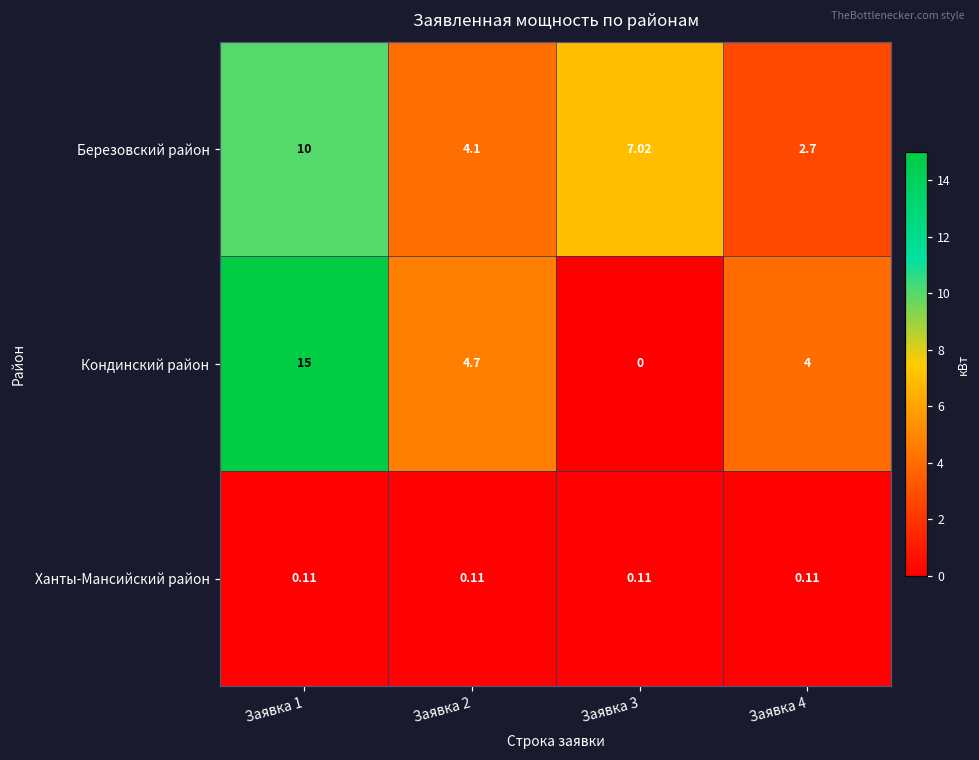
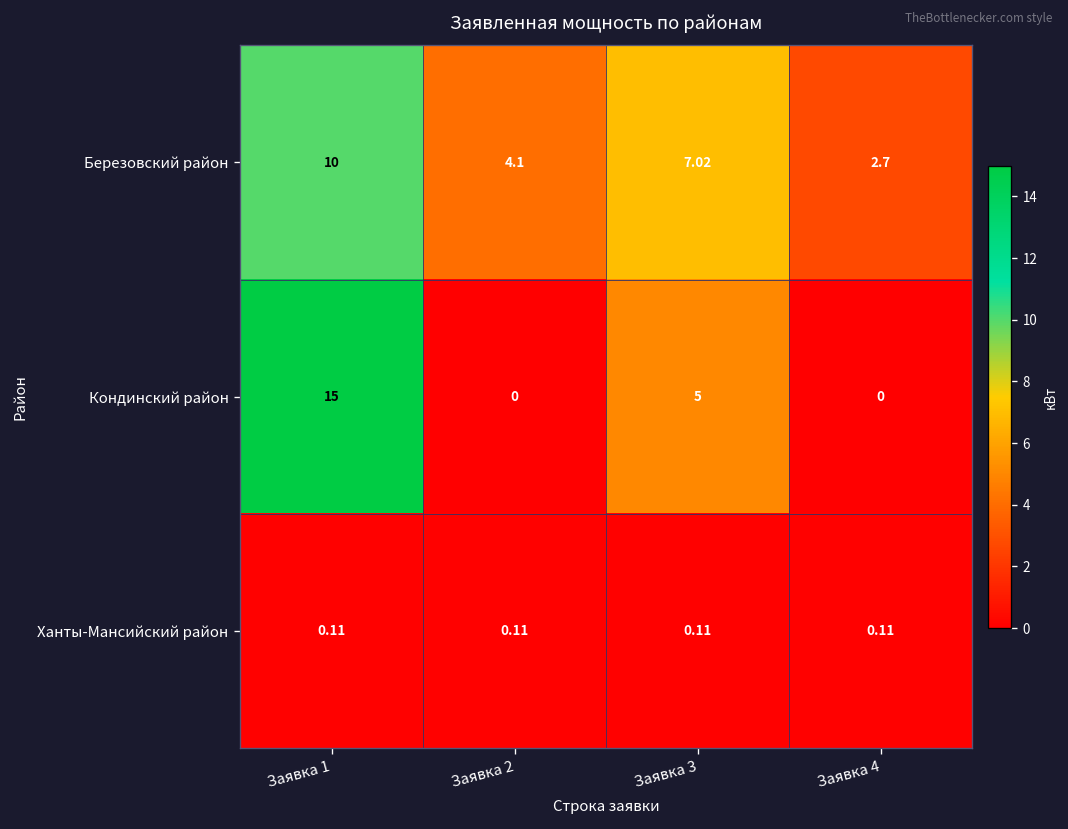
Кондинский район, Заявка 2: 4.7 -> 0
Кондинский район, Заявка 3: 0 -> 5
Кондинский район, Заявка 4: 4 -> 0
